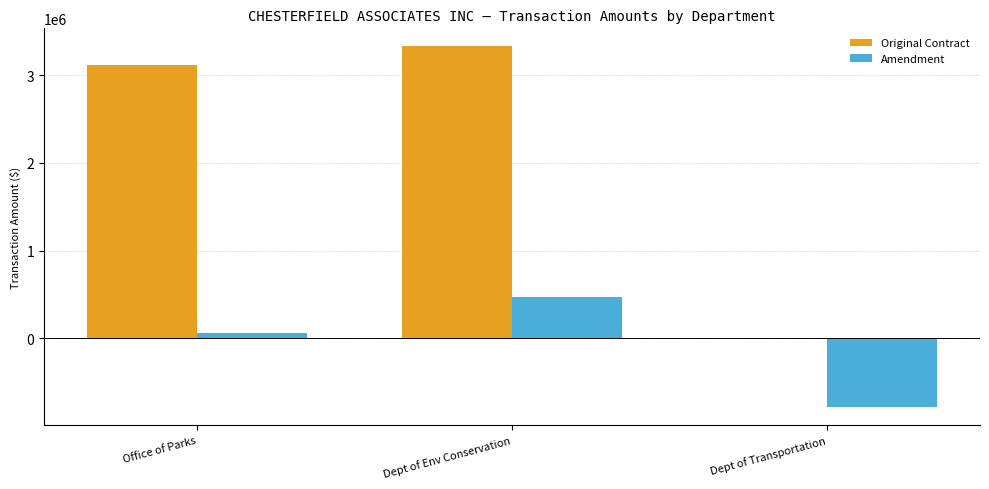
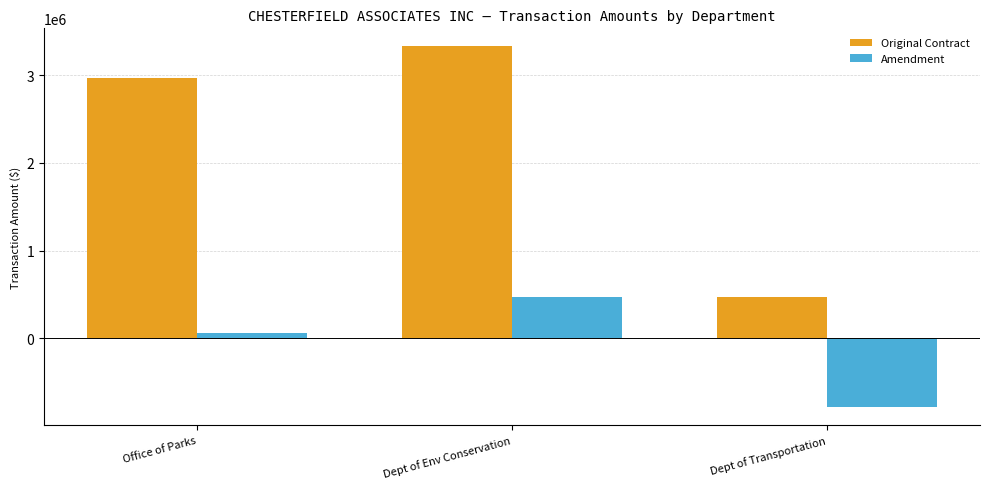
Original Contract, Office of Parks: 3100000 -> 3000000
Original Contract, Dept of Transportation: 0 -> 500000
